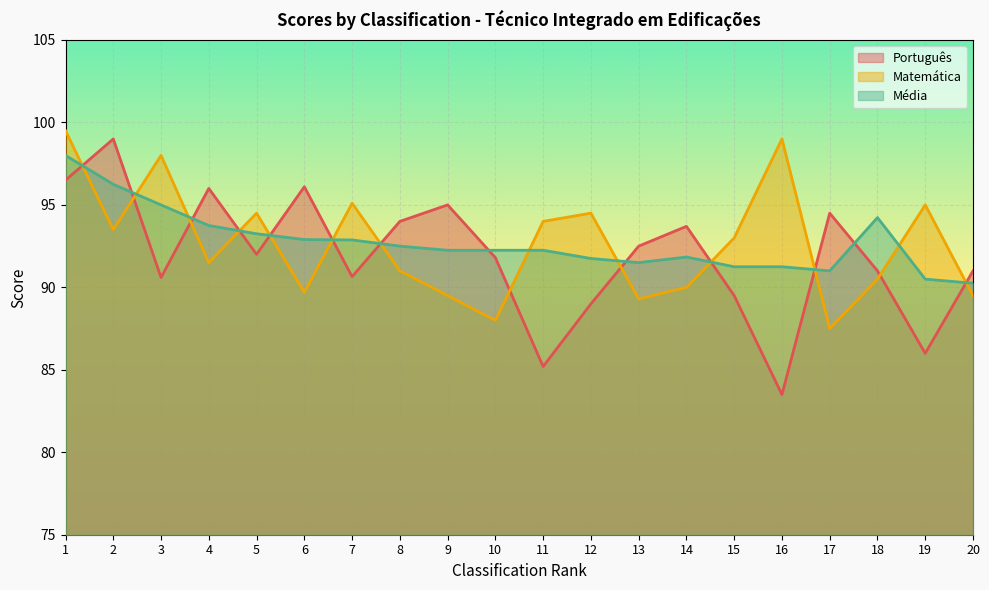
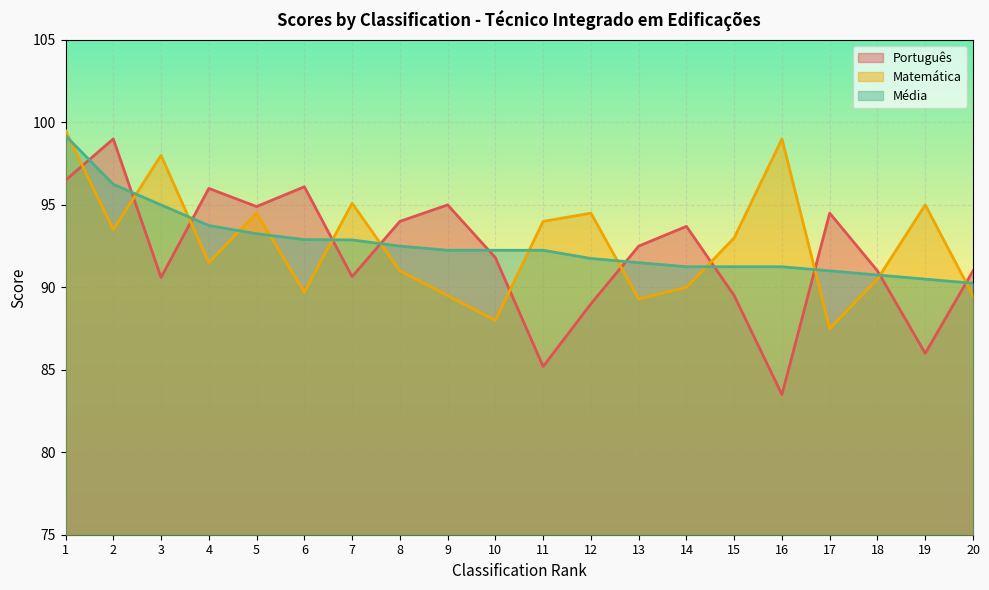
Média, 1: 98.0 -> 99.2
Português, 5: 92.0 -> 94.9
Média, 14: 91.8 -> 91.3
Média, 18: 94.2 -> 90.8
